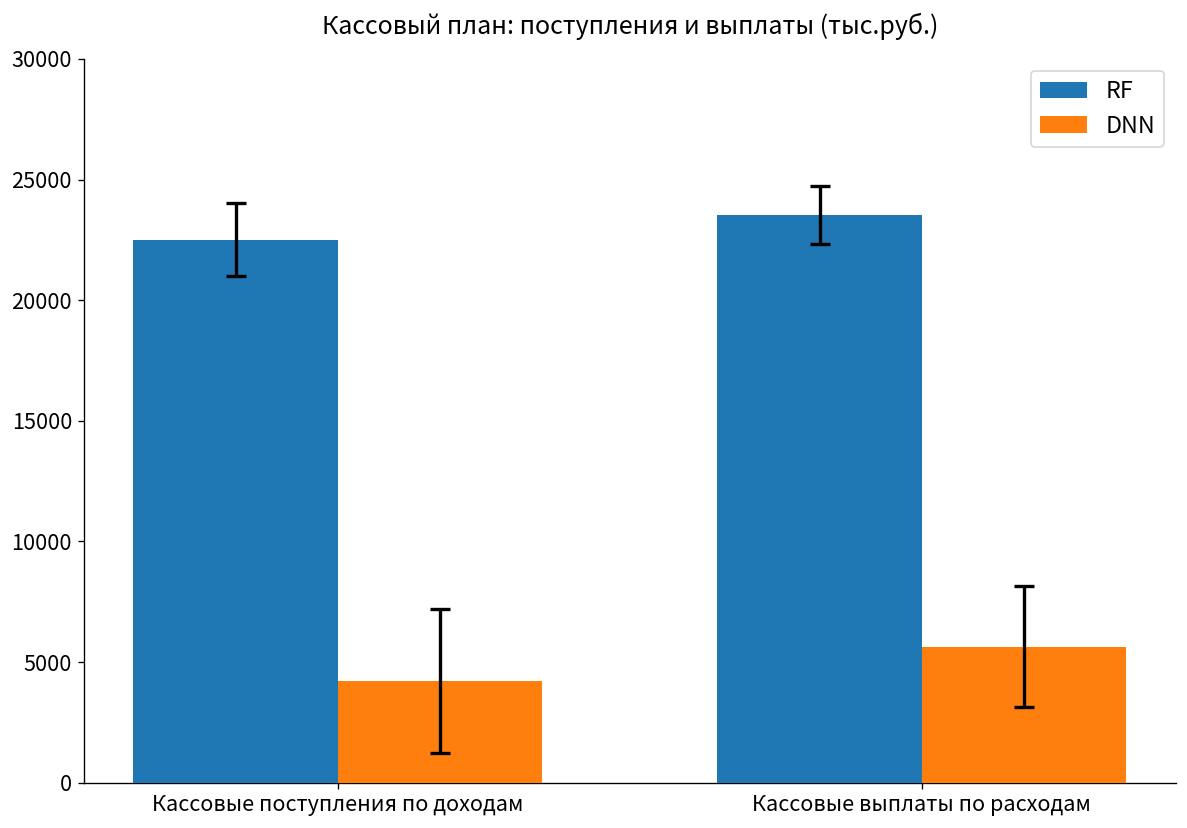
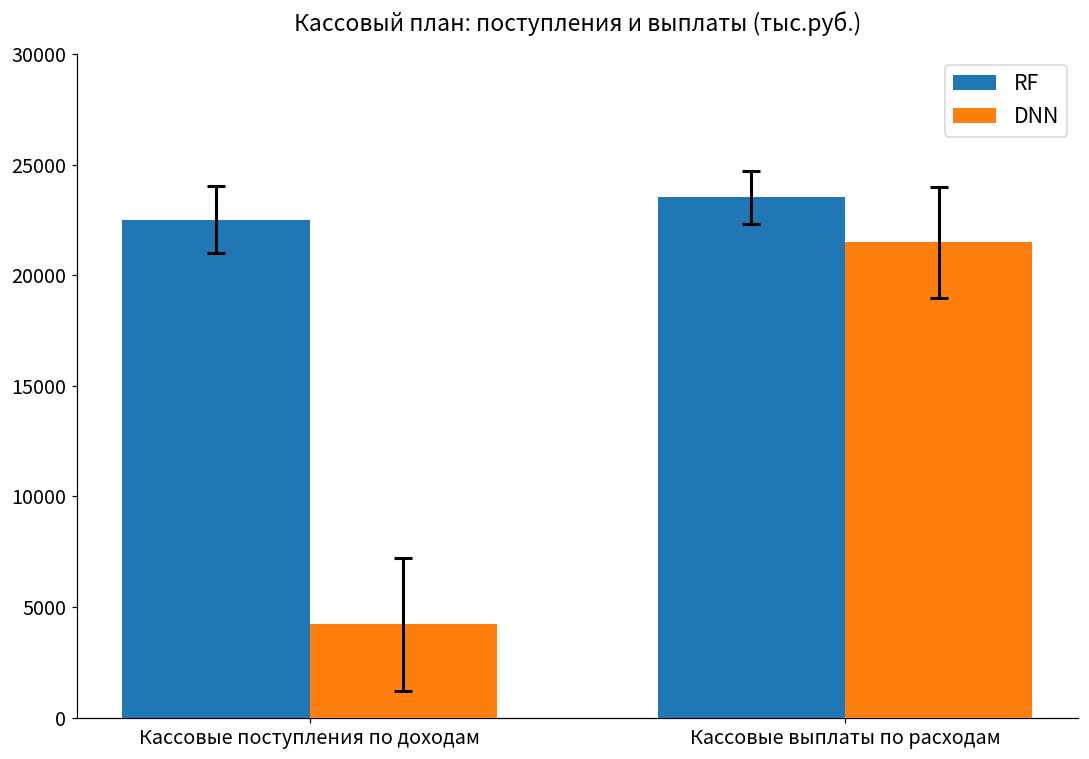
DNN, Кассовые выплаты по расходам: 5600 -> 21500
